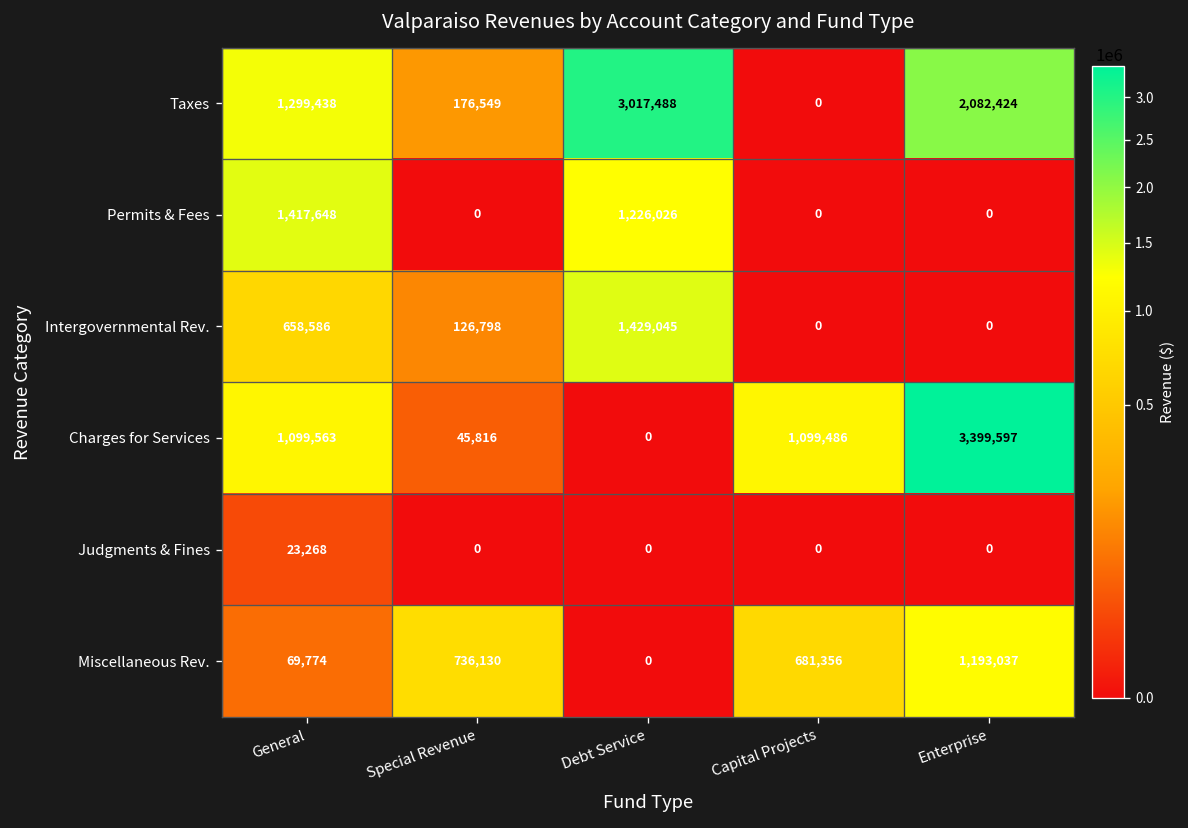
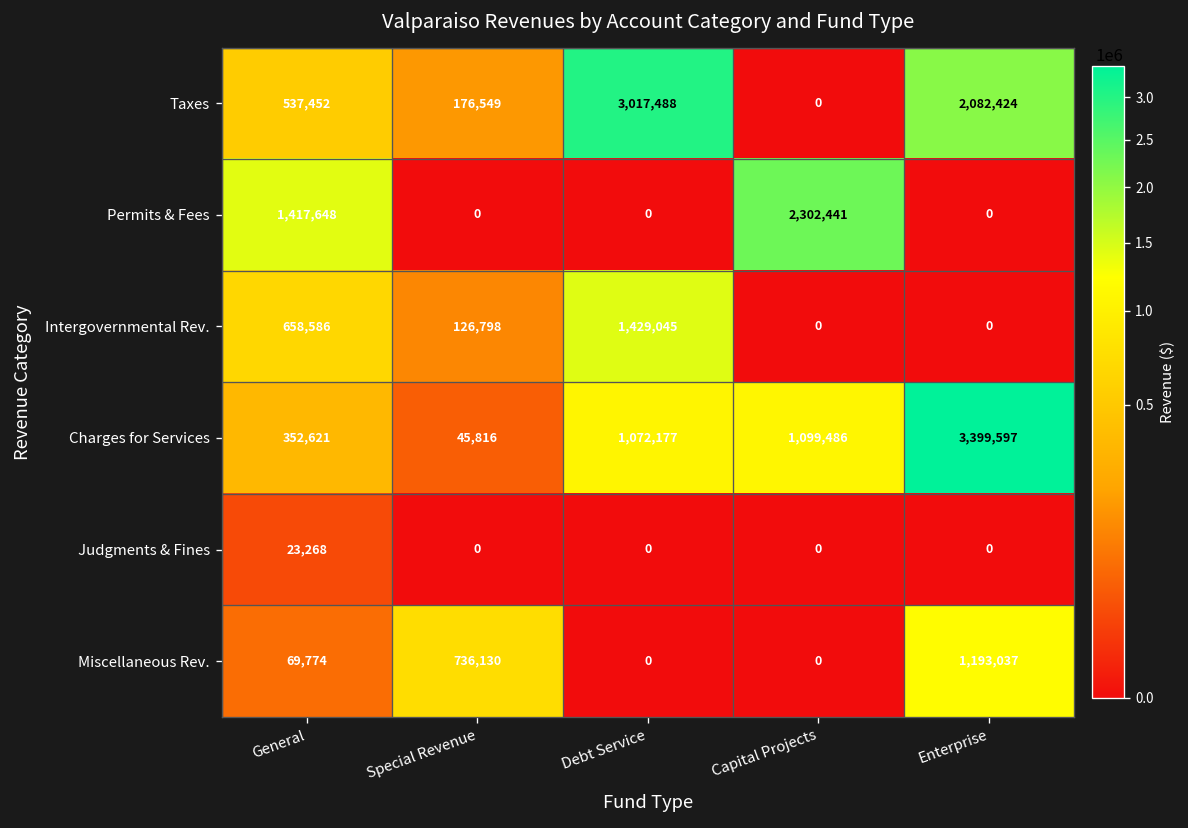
Taxes, General: 1,299,438 -> 537,452
Permits & Fees, Debt Service: 1,226,026 -> 0
Permits & Fees, Capital Projects: 0 -> 2,302,441
Charges for Services, General: 1,099,563 -> 352,621
Charges for Services, Debt Service: 0 -> 1,072,177
Miscellaneous Rev., Capital Projects: 681,356 -> 0
